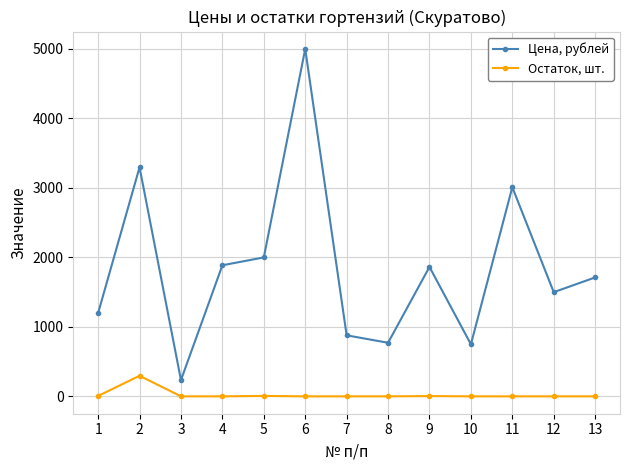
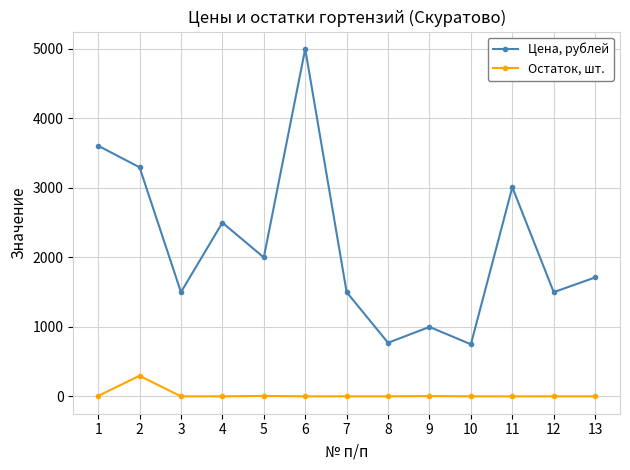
Цена, рублей, 1: 1200 -> 3600
Цена, рублей, 3: 200 -> 1500
Цена, рублей, 4: 1900 -> 2500
Цена, рублей, 7: 900 -> 1500
Цена, рублей, 9: 1900 -> 1000
